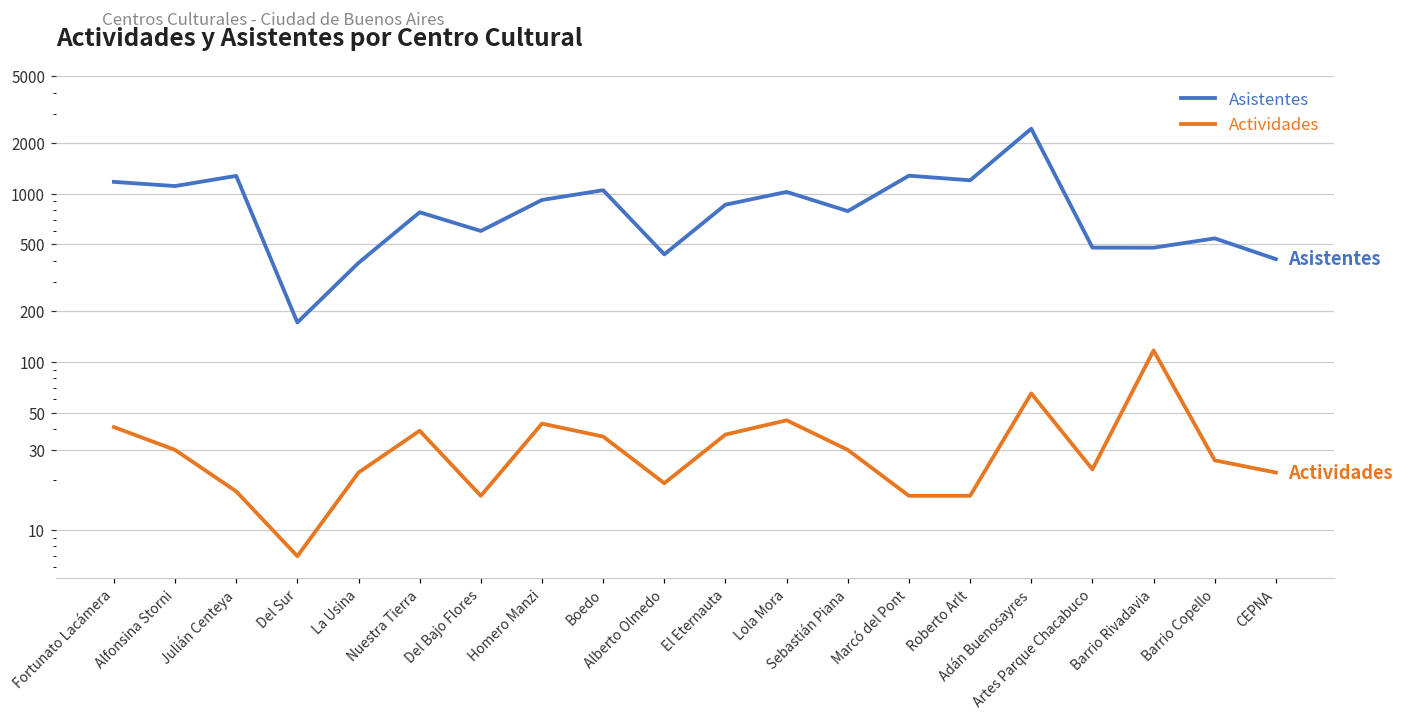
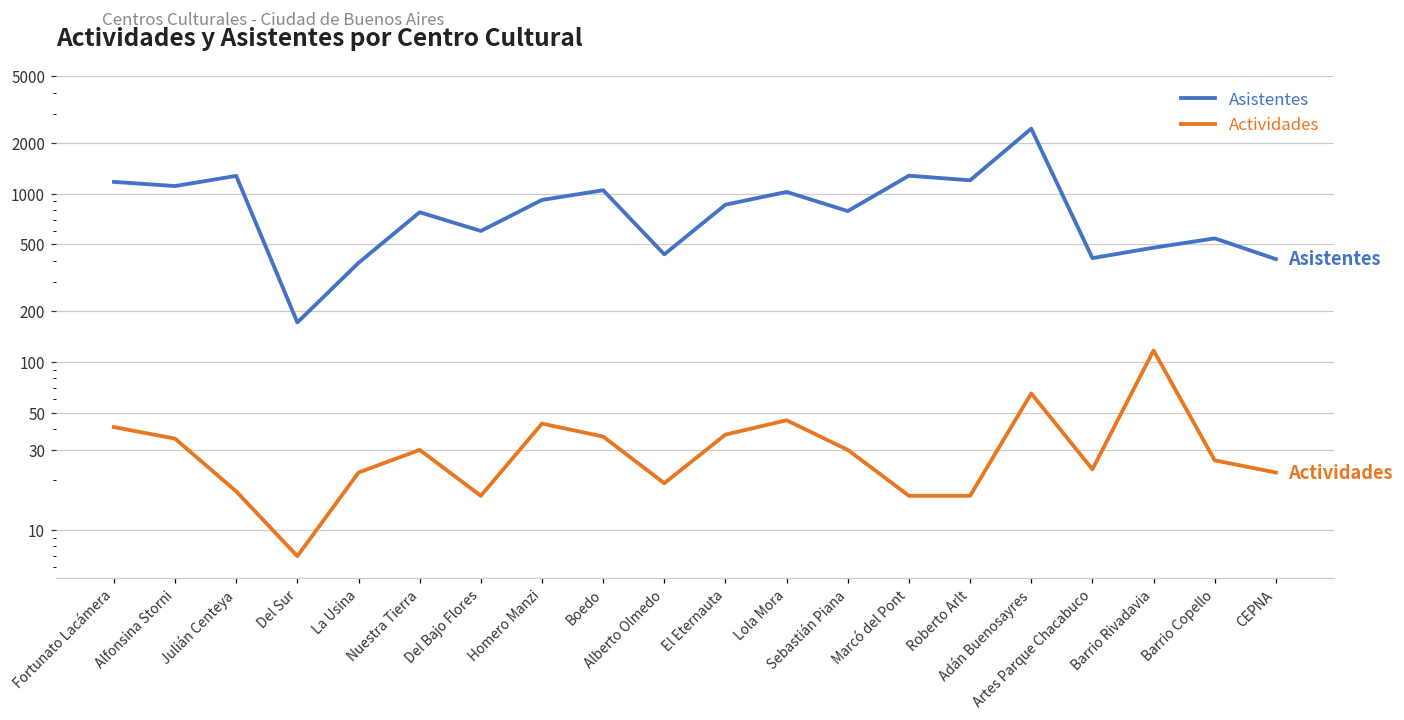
Actividades, Alfonsina Storni: 30 -> 35
Actividades, Nuestra Tierra: 39 -> 30
Asistentes, Artes Parque Chacabuco: 480 -> 410
